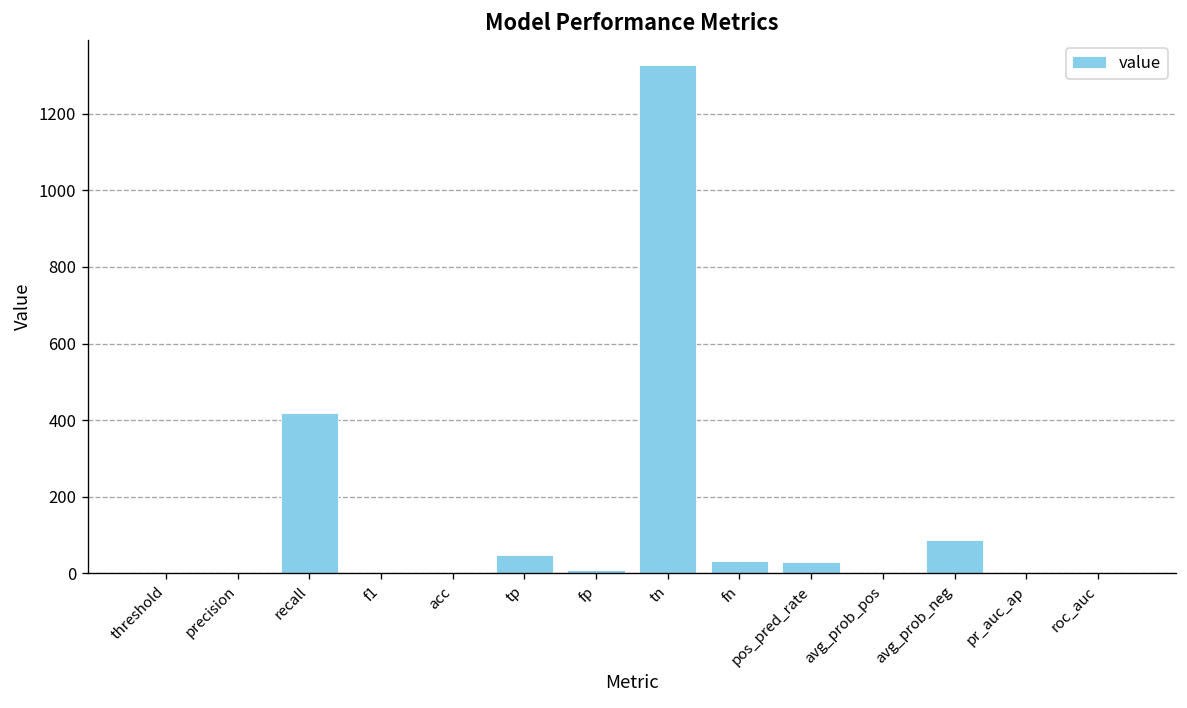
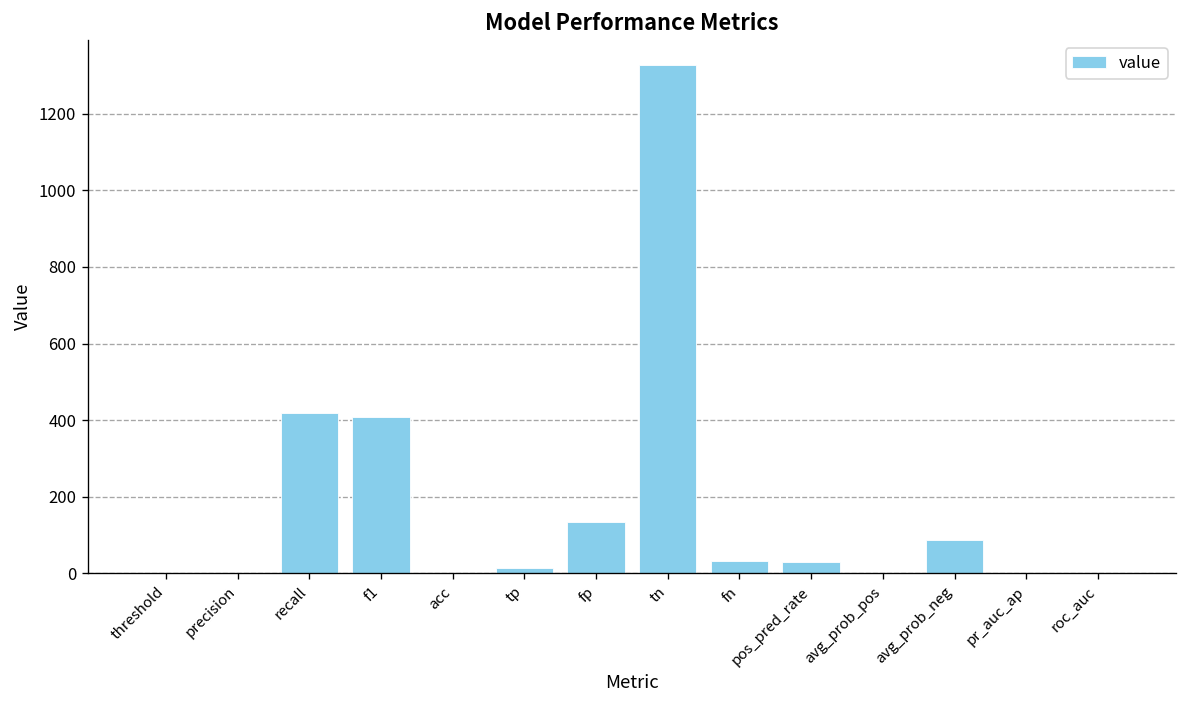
f1: 0 -> 410
tp: 50 -> 10
fp: 10 -> 140
